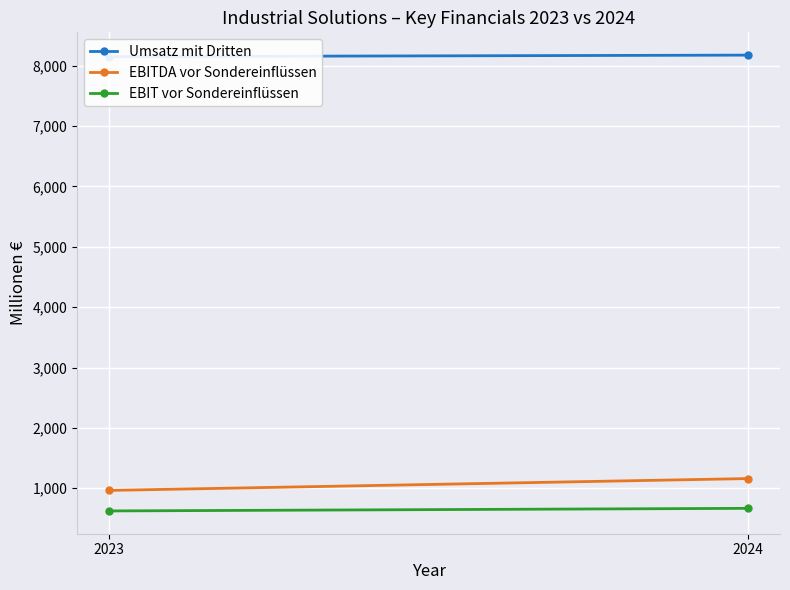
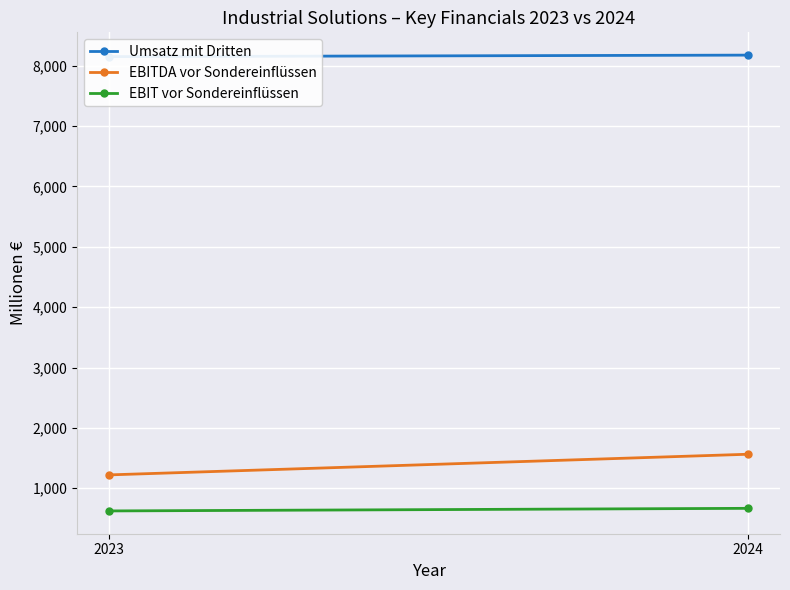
EBITDA vor Sondereinflüssen, 2023: 1,000 -> 1,200
EBITDA vor Sondereinflüssen, 2024: 1,200 -> 1,600
